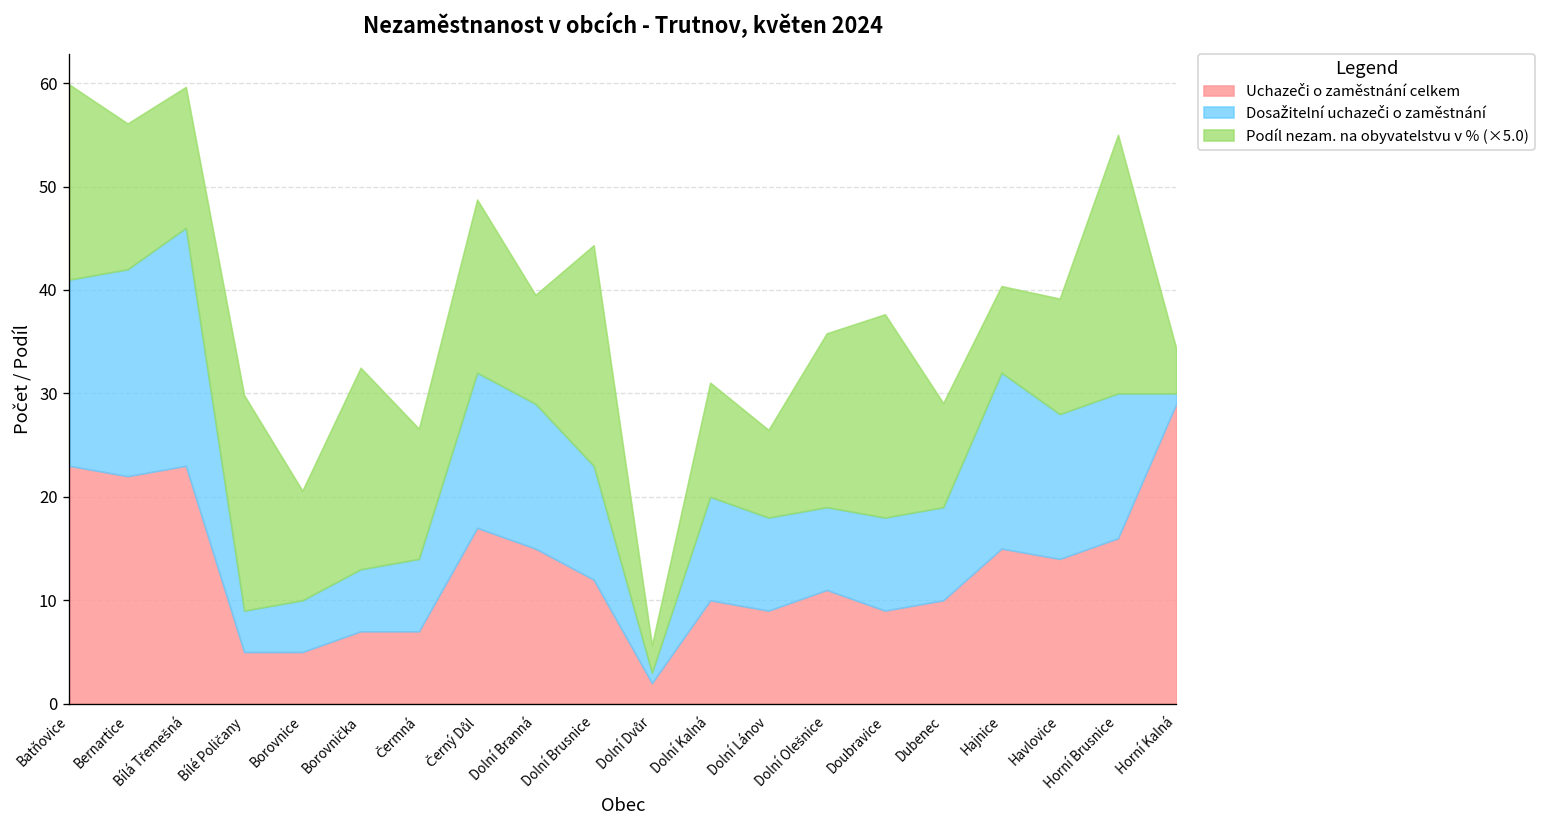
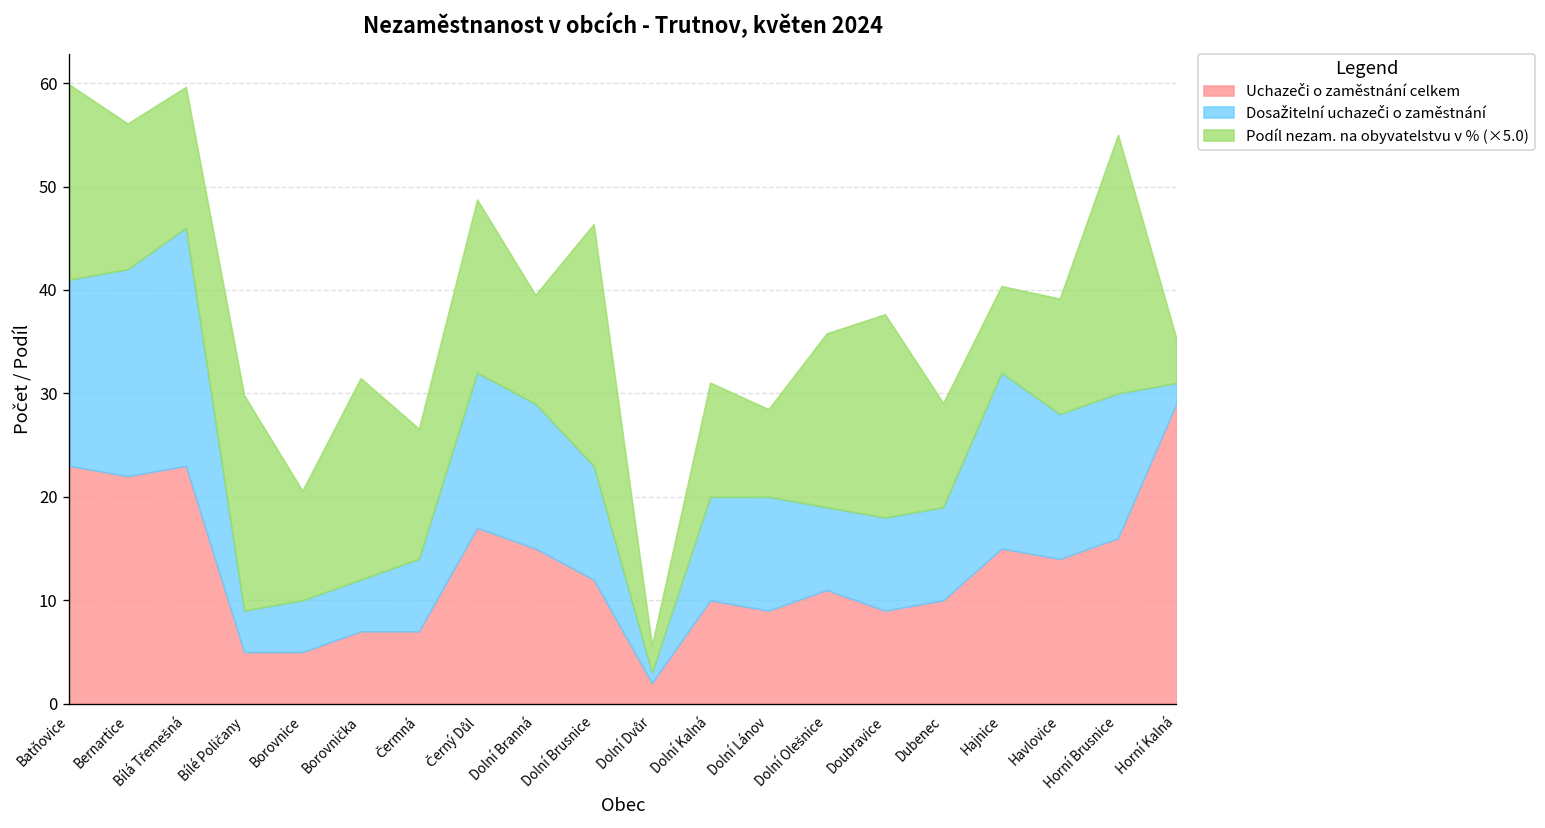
Dosažitelní uchazeči o zaměstnání, Borovnička: 6 -> 5
Podíl nezam. na obyvatelstvu v % (×5.0), Dolní Brusnice: 21 -> 23
Dosažitelní uchazeči o zaměstnání, Dolní Lánov: 9 -> 11
Dosažitelní uchazeči o zaměstnání, Horní Kalná: 1 -> 2
